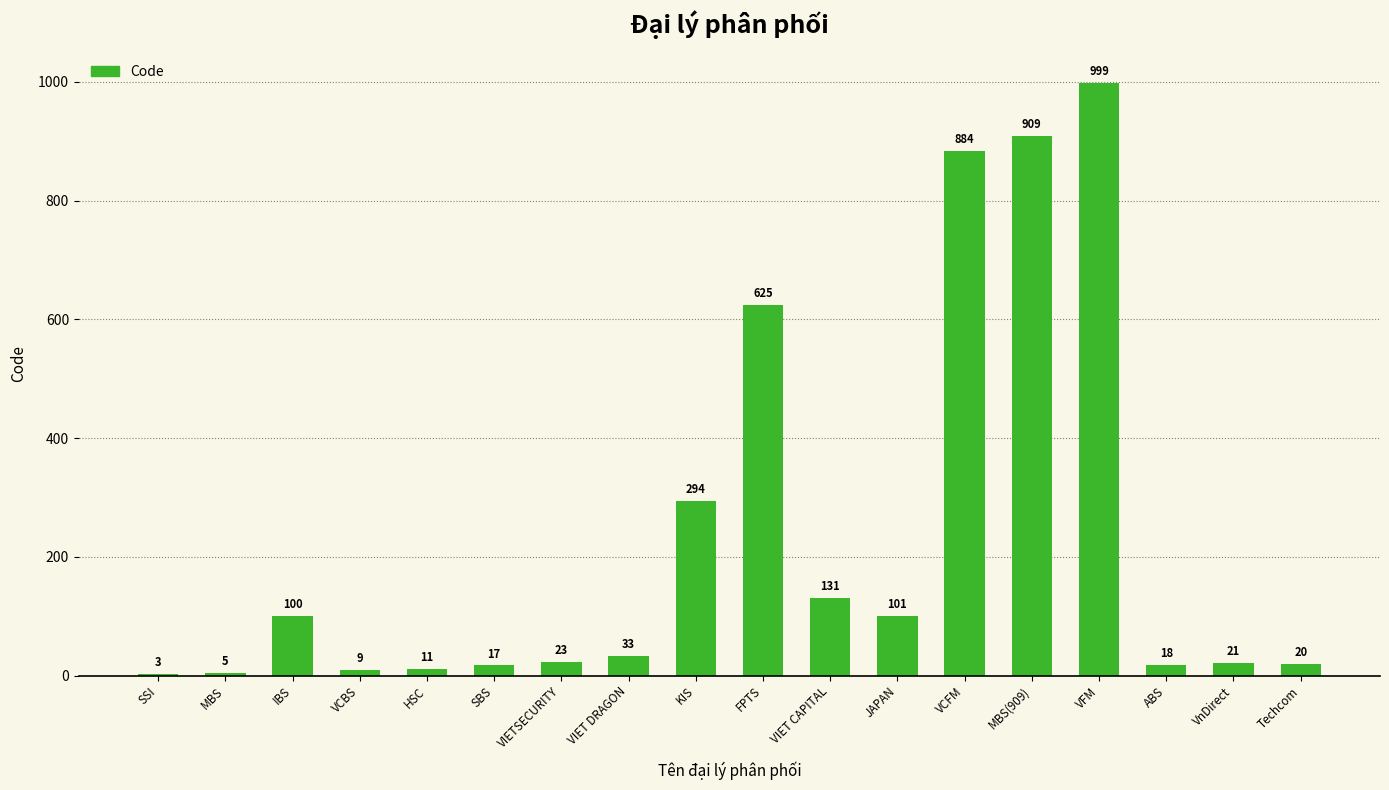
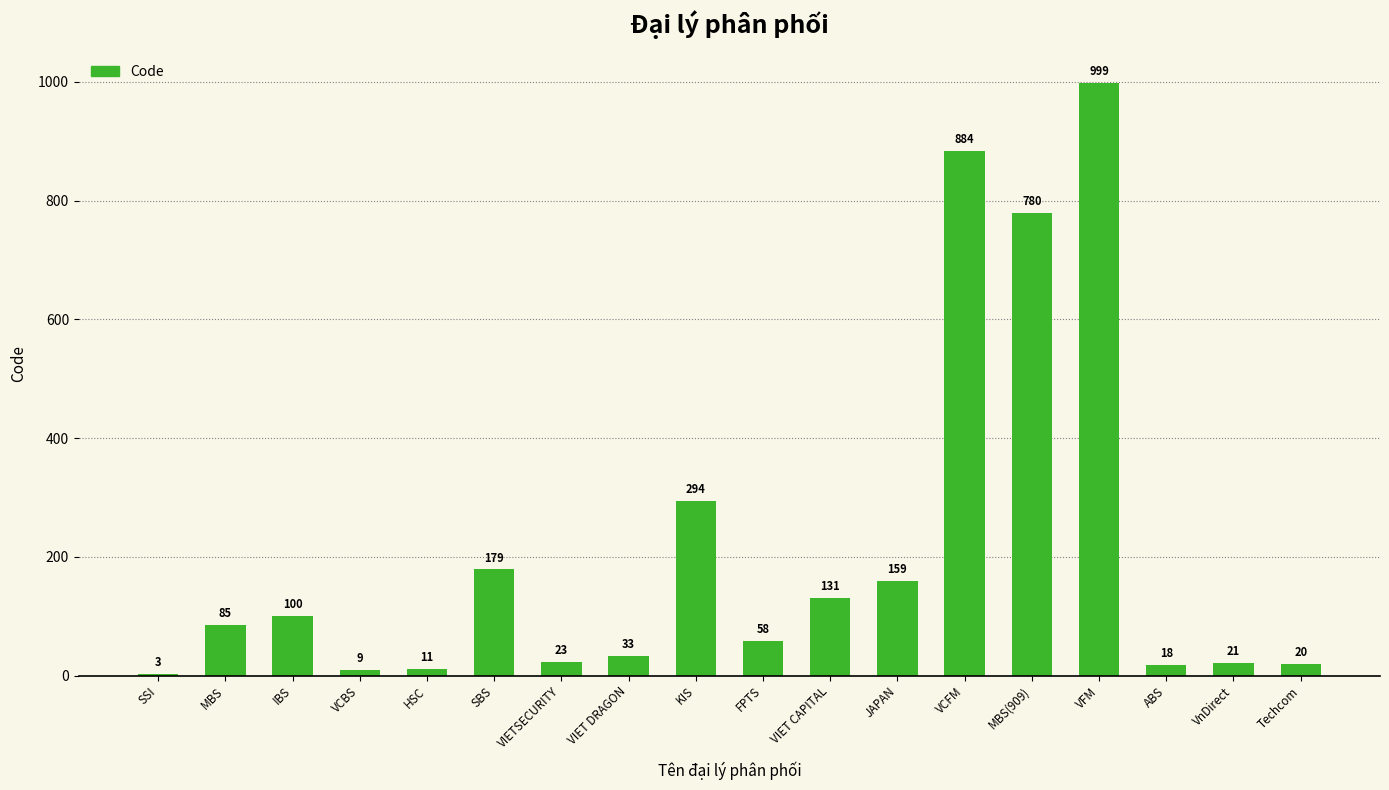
MBS: 5 -> 85
SBS: 17 -> 179
FPTS: 625 -> 58
JAPAN: 101 -> 159
MBS(909): 909 -> 780
